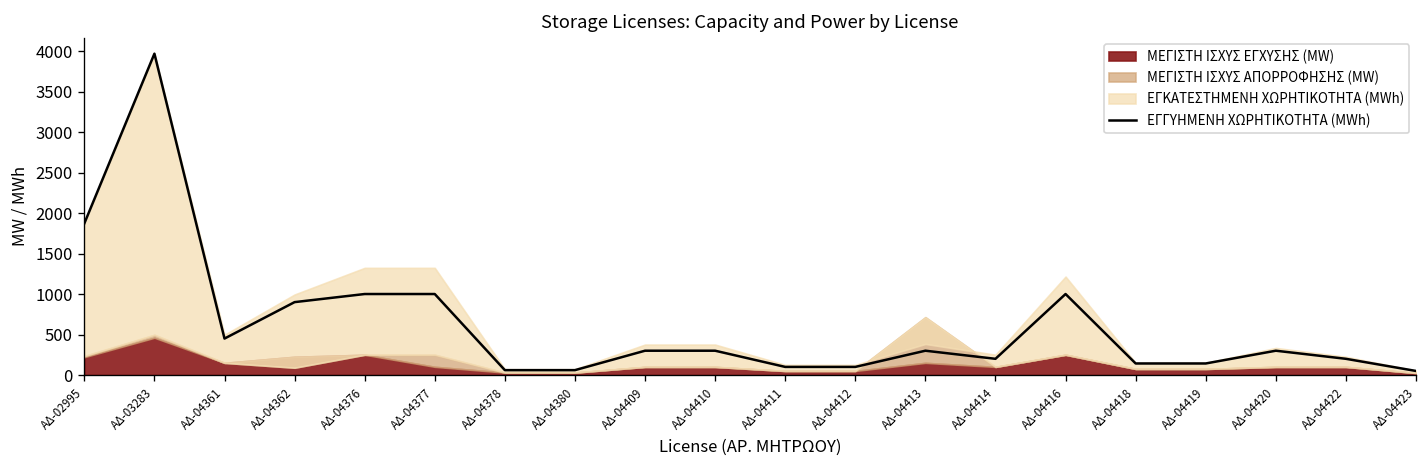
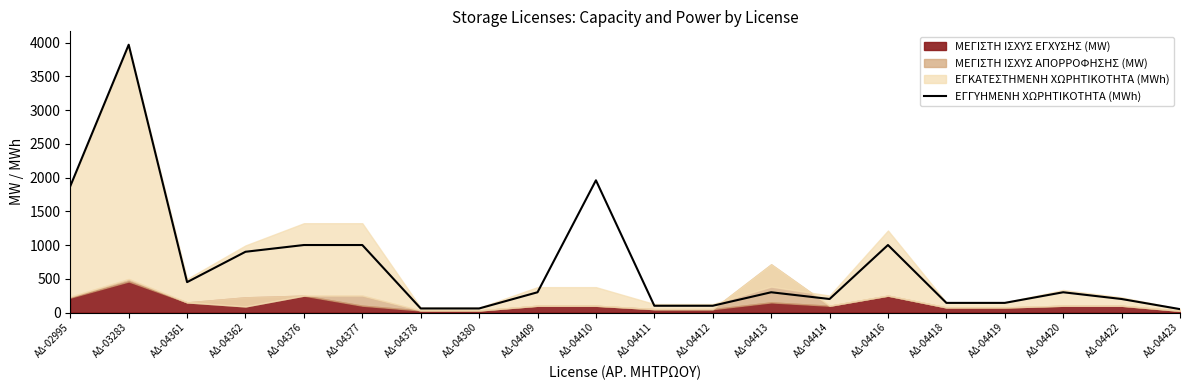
ΕΓΓΥΗΜΕΝΗ ΧΩΡΗΤΙΚΟΤΗΤΑ (MWh), ΑΔ-04410: 300 -> 2000
